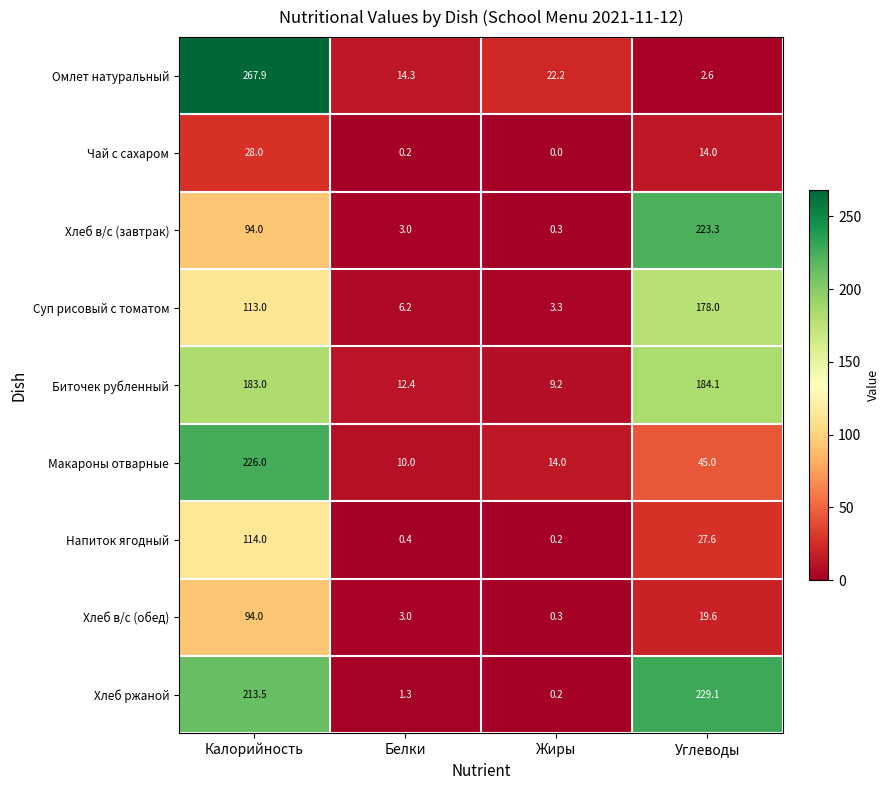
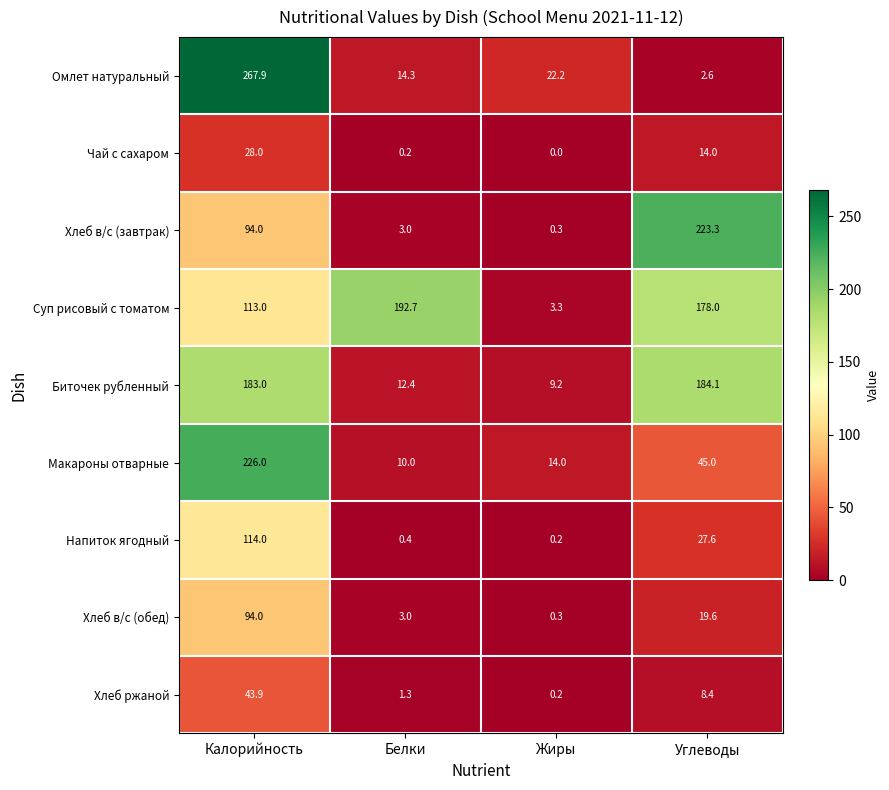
Суп рисовый с томатом, Белки: 6.2 -> 192.7
Хлеб ржаной, Калорийность: 213.5 -> 43.9
Хлеб ржаной, Углеводы: 229.1 -> 8.4
